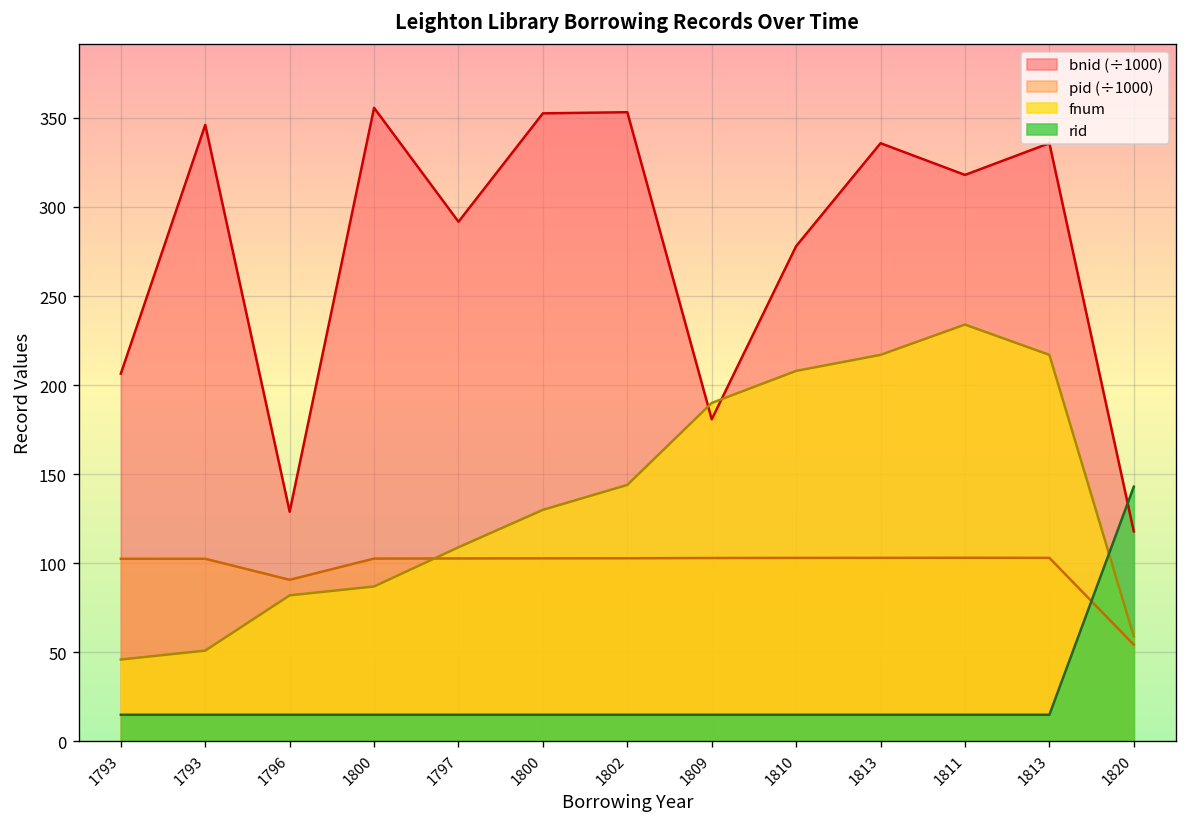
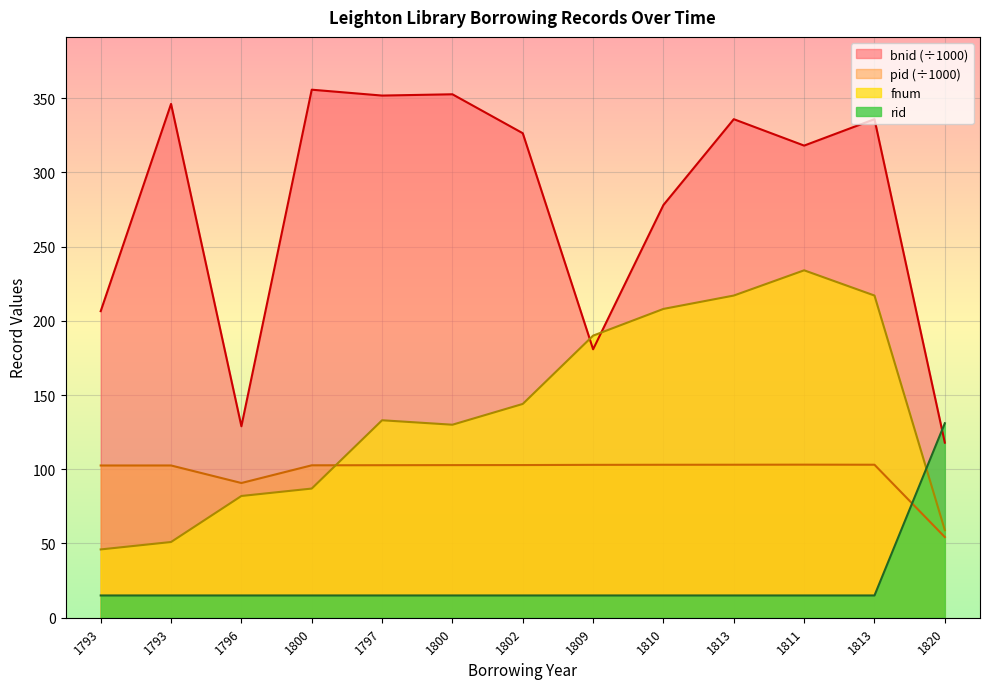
bnid (÷1000), 1797: 292 -> 352
fnum, 1797: 109 -> 133
bnid (÷1000), 1802: 353 -> 326
rid, 1820: 143 -> 131
